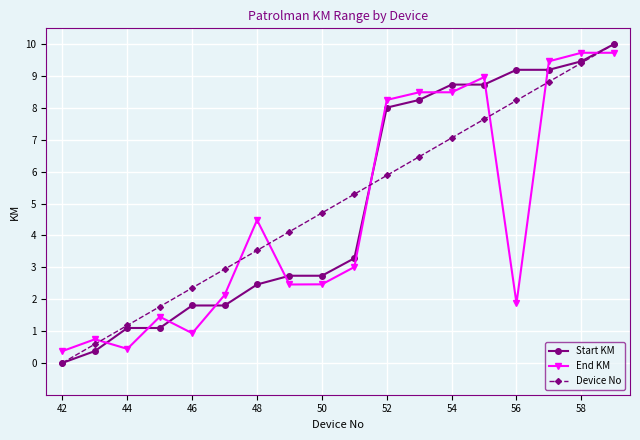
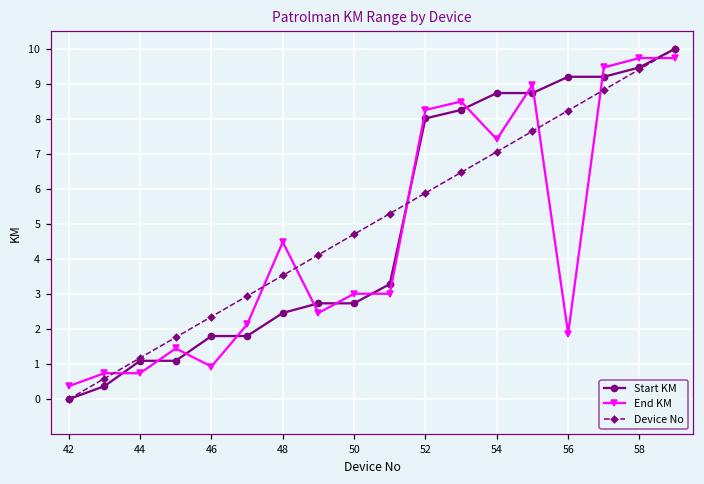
End KM, 44: 0.4 -> 0.7
End KM, 50: 2.5 -> 3.0
End KM, 54: 8.5 -> 7.4
